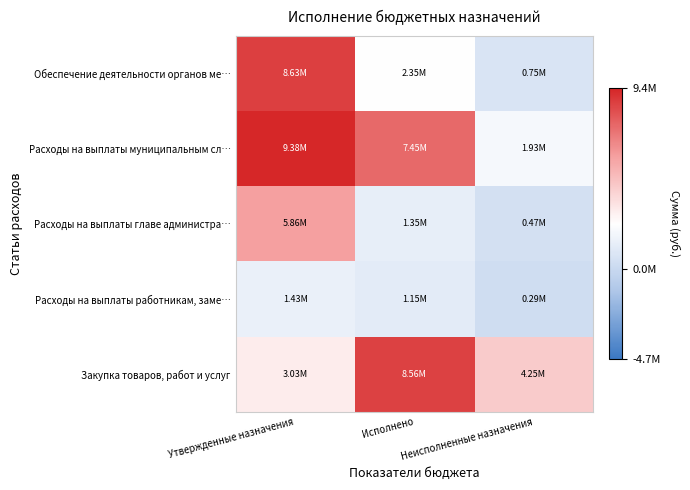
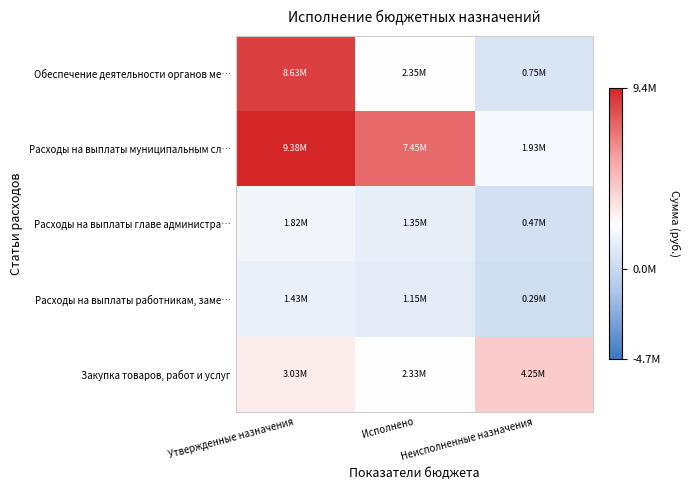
Расходы на выплаты главе администра…, Утвержденные назначения: 5.86M -> 1.82M
Закупка товаров, работ и услуг, Исполнено: 8.56M -> 2.33M
